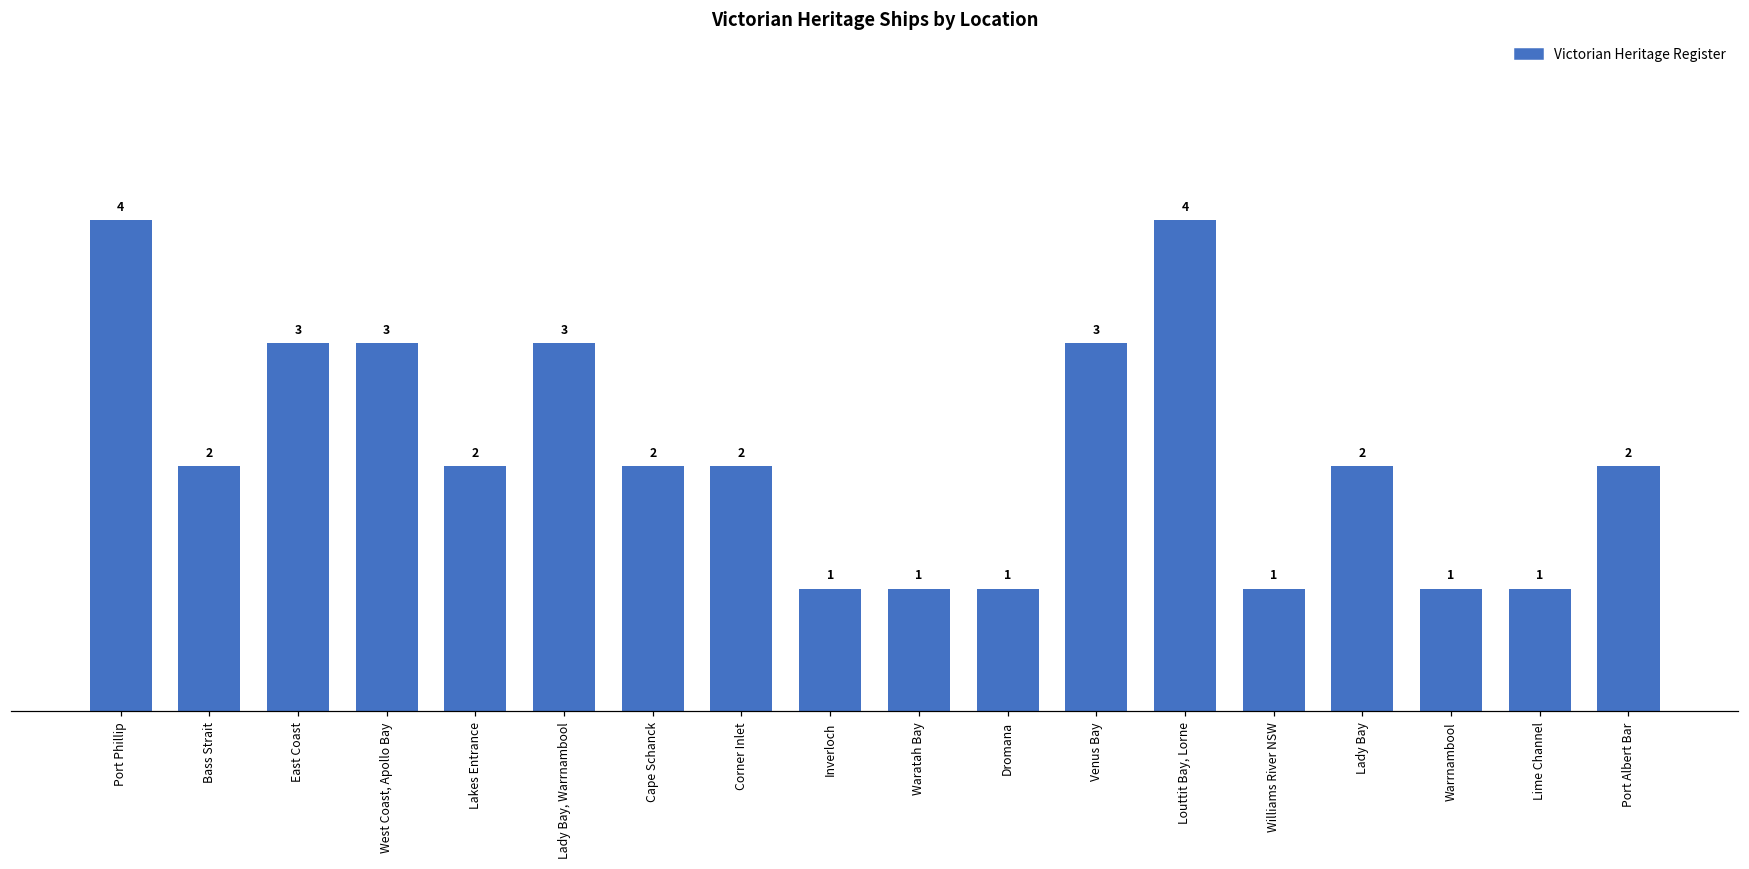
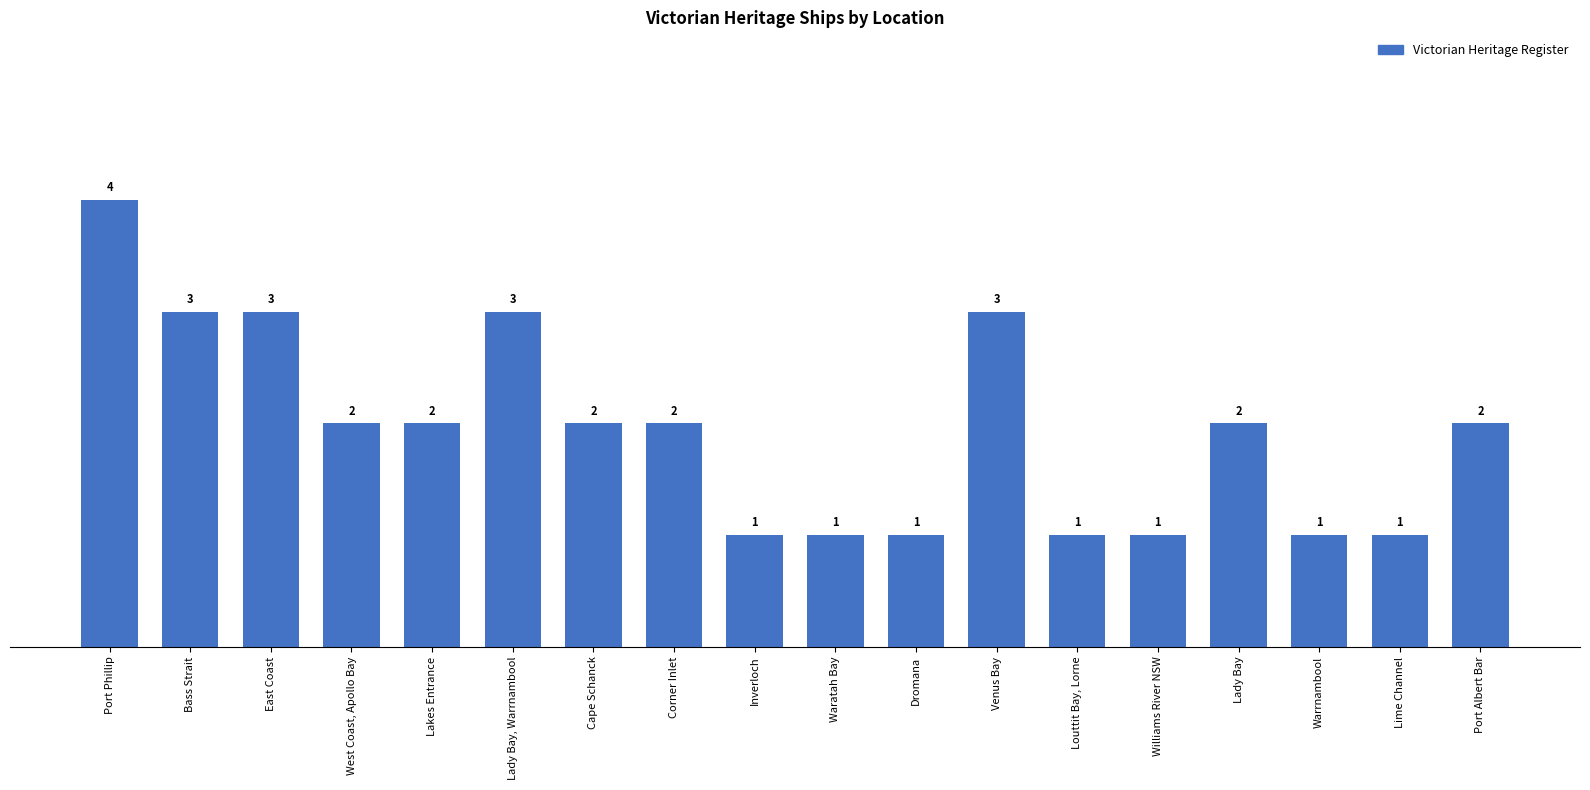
Bass Strait: 2 -> 3
West Coast, Apollo Bay: 3 -> 2
Louttit Bay, Lorne: 4 -> 1
